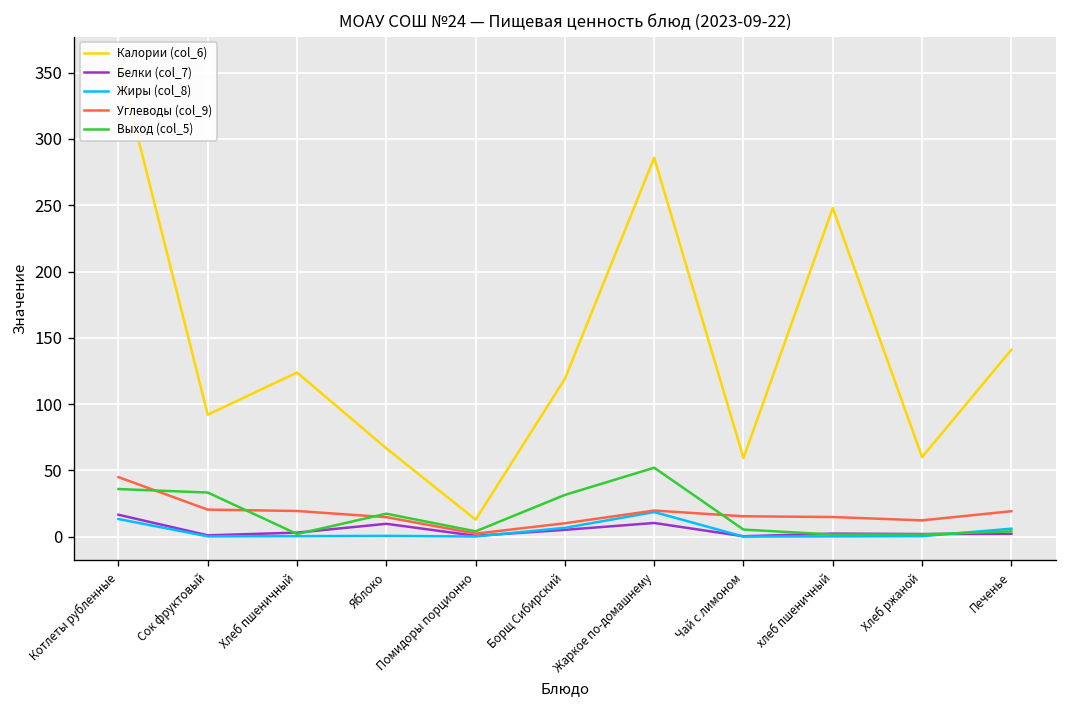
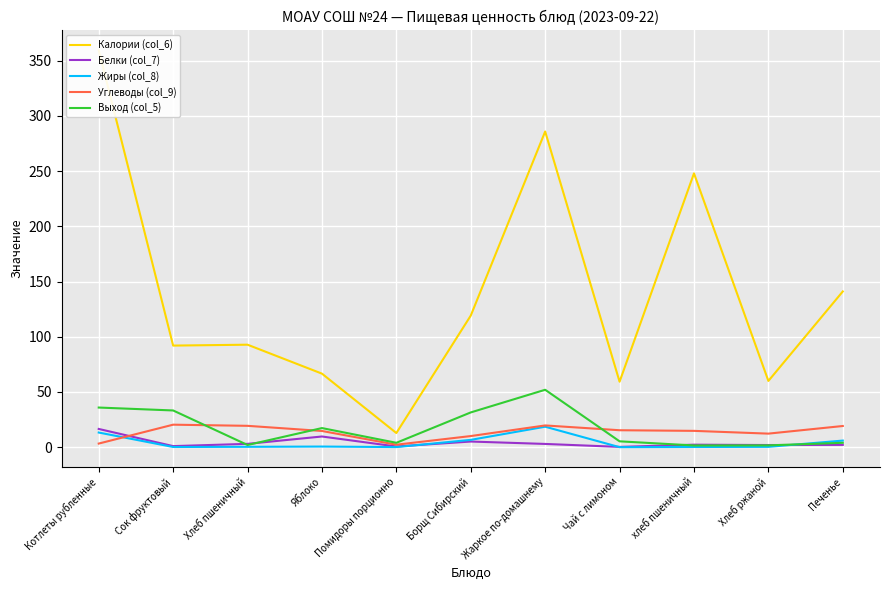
Углеводы (col_9), Котлеты рубленные: 45 -> 3
Калории (col_6), Хлеб пшеничный: 124 -> 93
Белки (col_7), Жаркое по-домашнему: 10 -> 3
